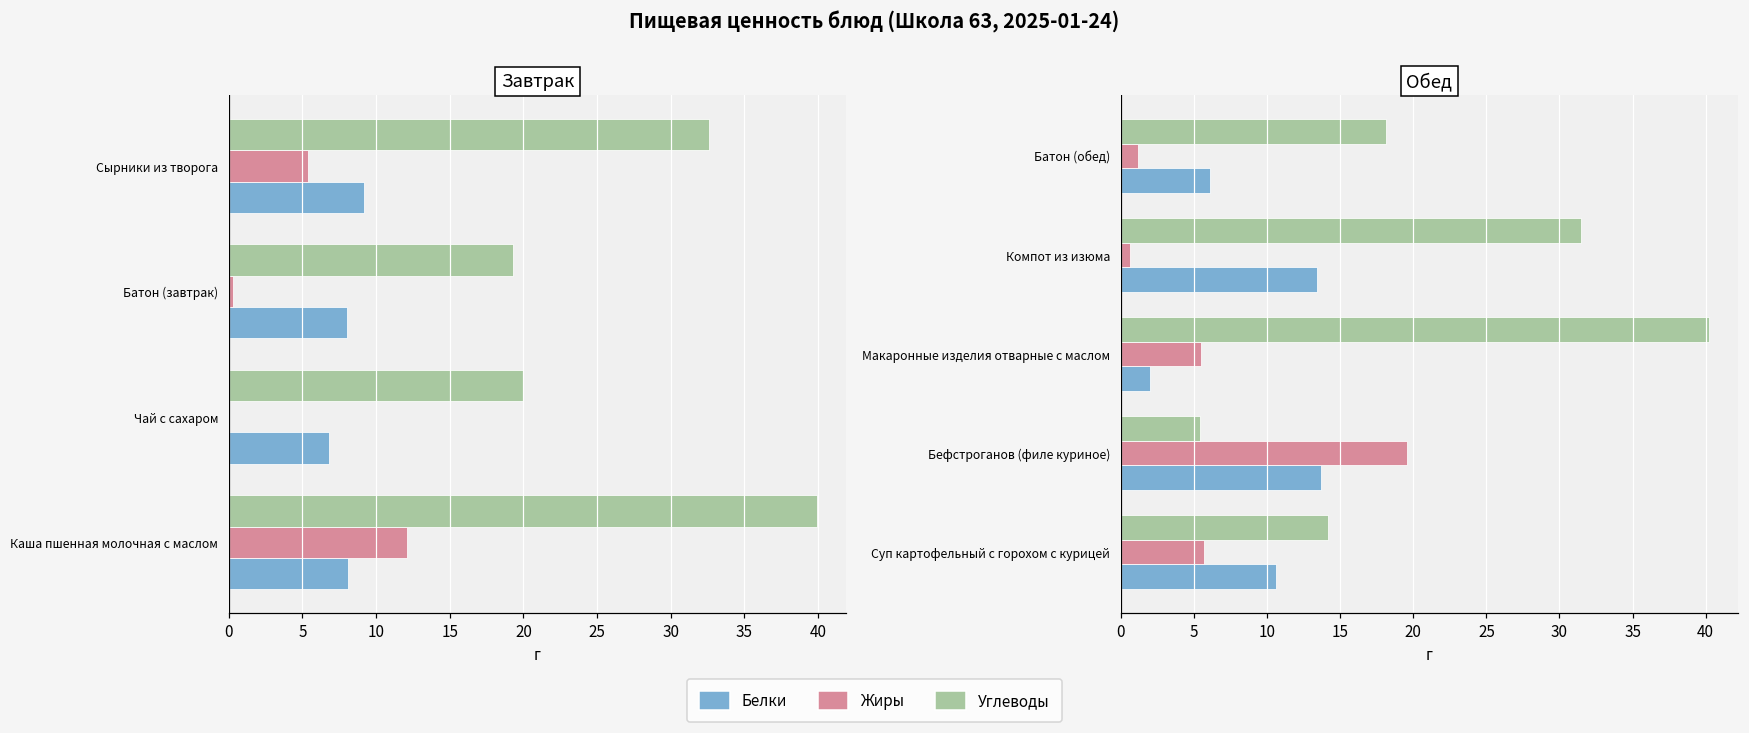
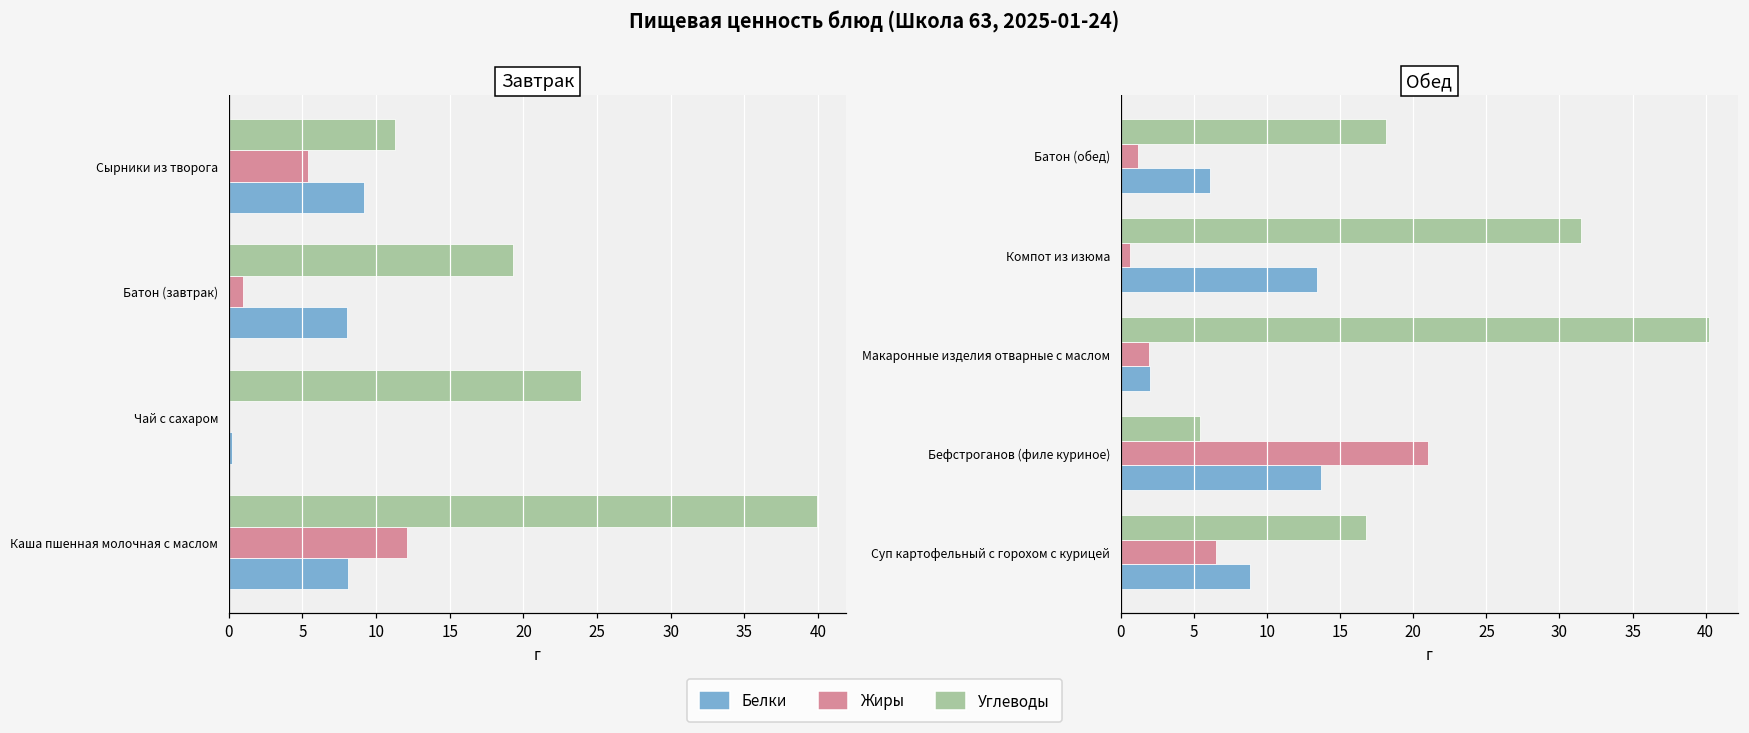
Завтрак, Углеводы, Сырники из творога: 32.6 -> 11.3
Завтрак, Жиры, Батон (завтрак): 0.3 -> 1.0
Завтрак, Углеводы, Чай с сахаром: 20.0 -> 23.9
Завтрак, Белки, Чай с сахаром: 6.8 -> 0.2
Обед, Жиры, Макаронные изделия отварные с маслом: 5.5 -> 1.9
Обед, Жиры, Бефстроганов (филе куриное): 19.6 -> 21.0
Обед, Углеводы, Суп картофельный с горохом с курицей: 14.2 -> 16.8
Обед, Жиры, Суп картофельный с горохом с курицей: 5.7 -> 6.5
Обед, Белки, Суп картофельный с горохом с курицей: 10.6 -> 8.8
